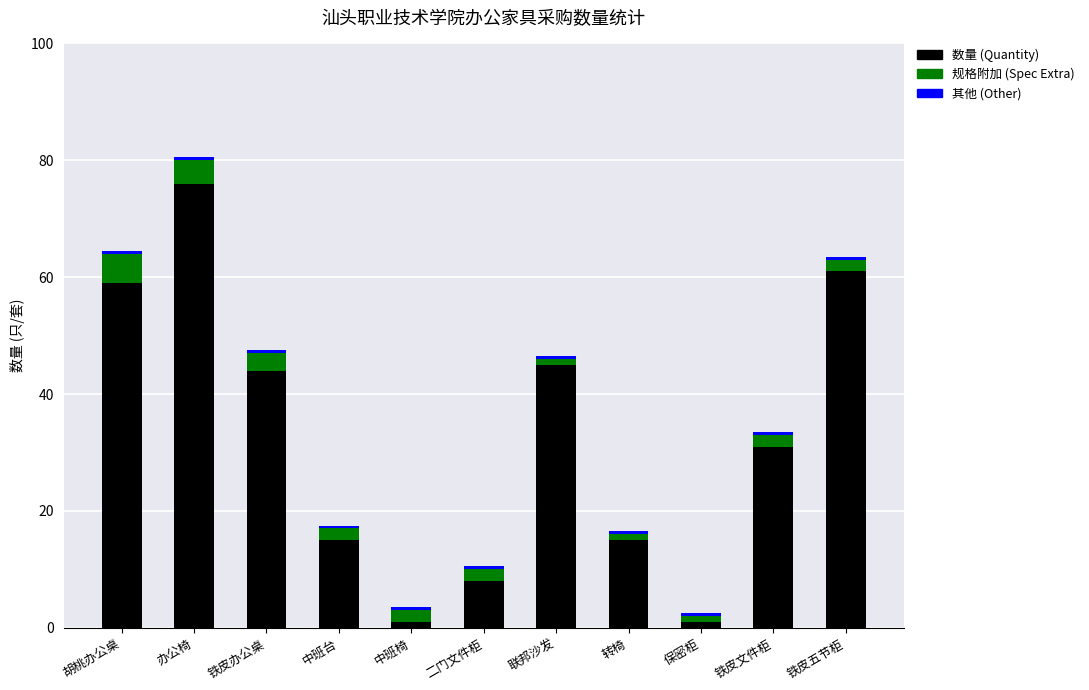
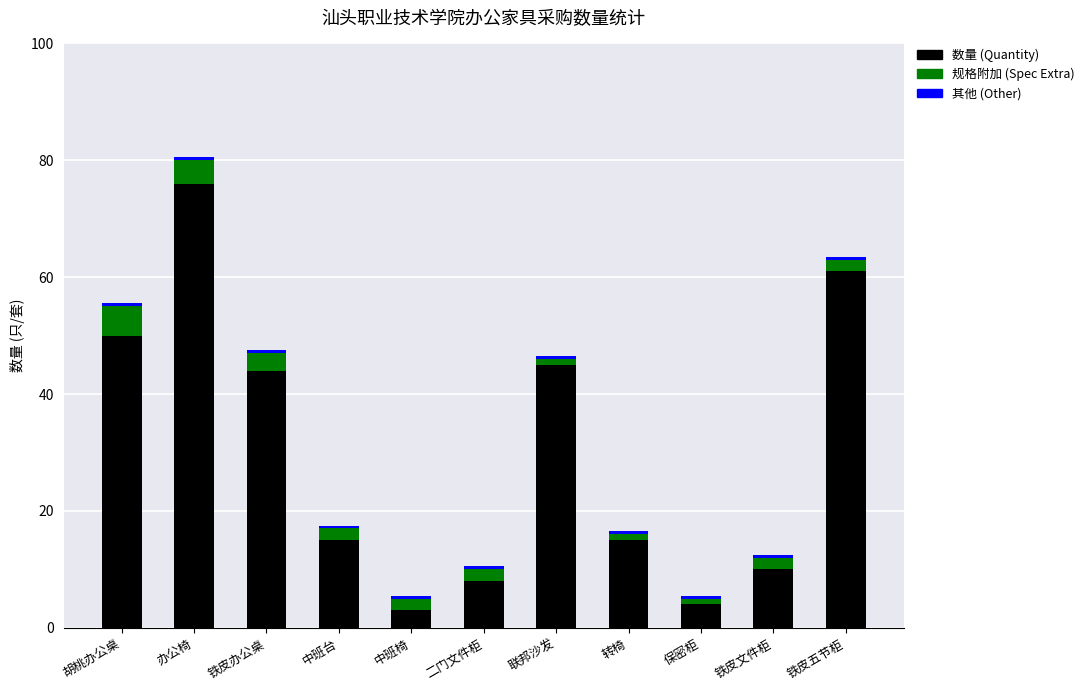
数量 (Quantity), 胡桃办公桌: 59 -> 50
数量 (Quantity), 中班椅: 1 -> 3
数量 (Quantity), 保密柜: 1 -> 4
数量 (Quantity), 铁皮文件柜: 31 -> 10
